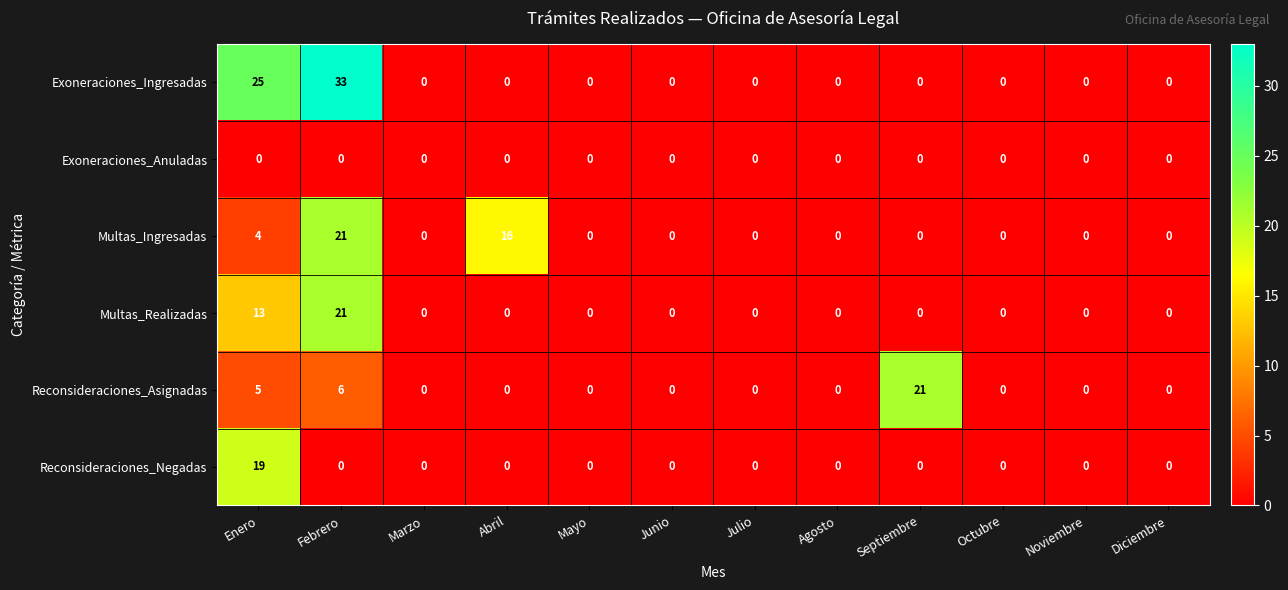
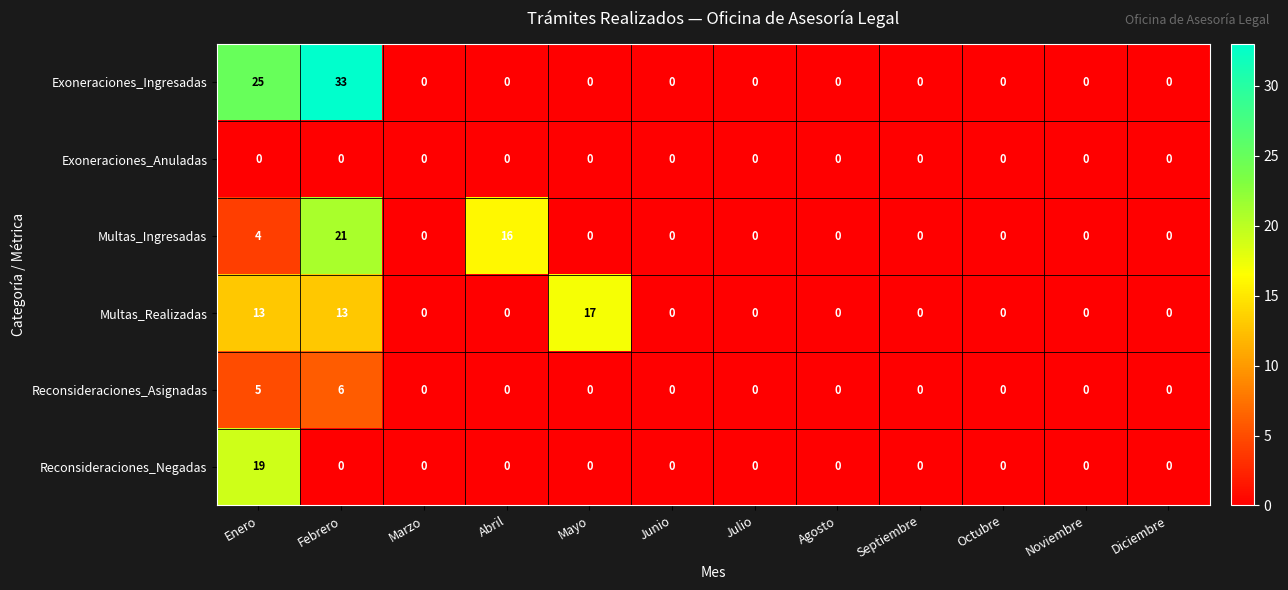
Multas_Realizadas, Febrero: 21 -> 13
Multas_Realizadas, Mayo: 0 -> 17
Reconsideraciones_Asignadas, Septiembre: 21 -> 0
